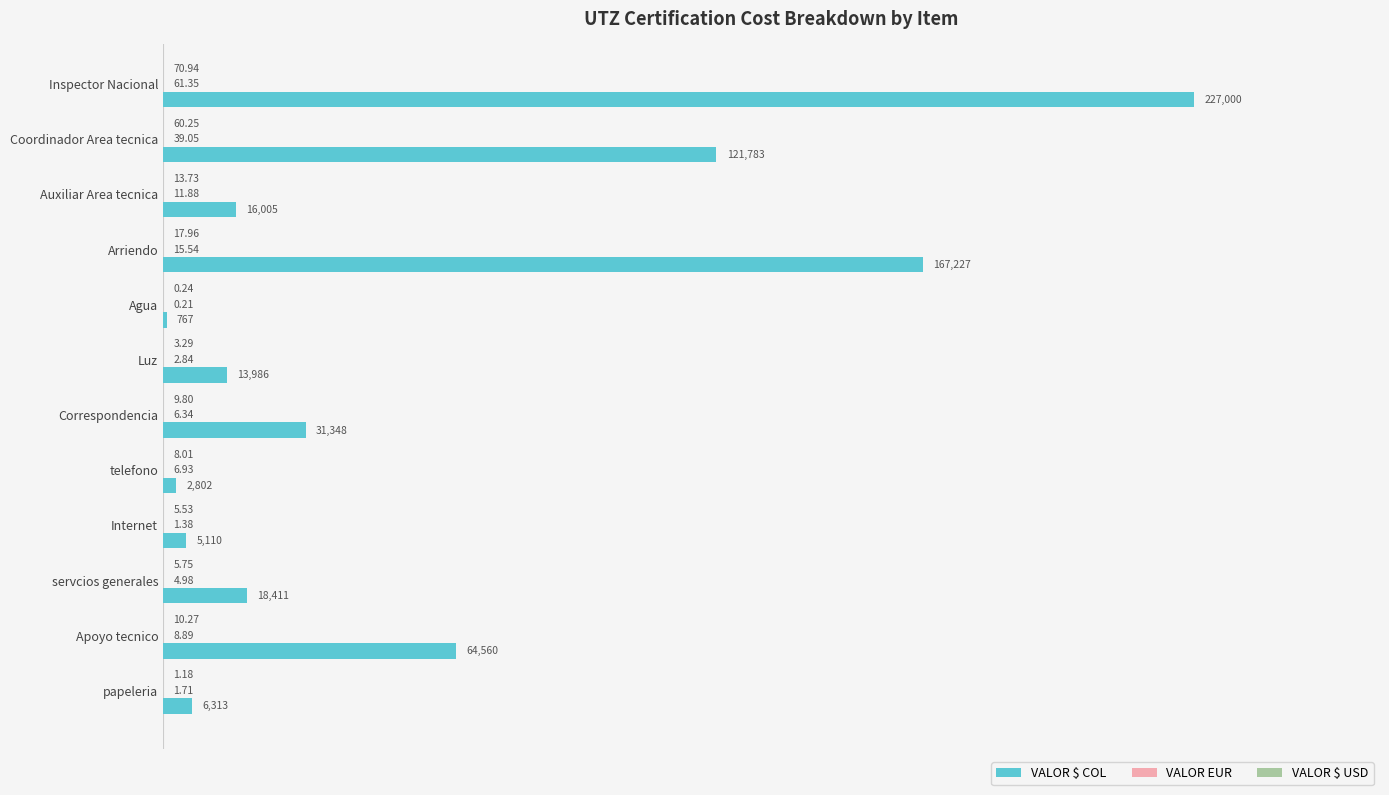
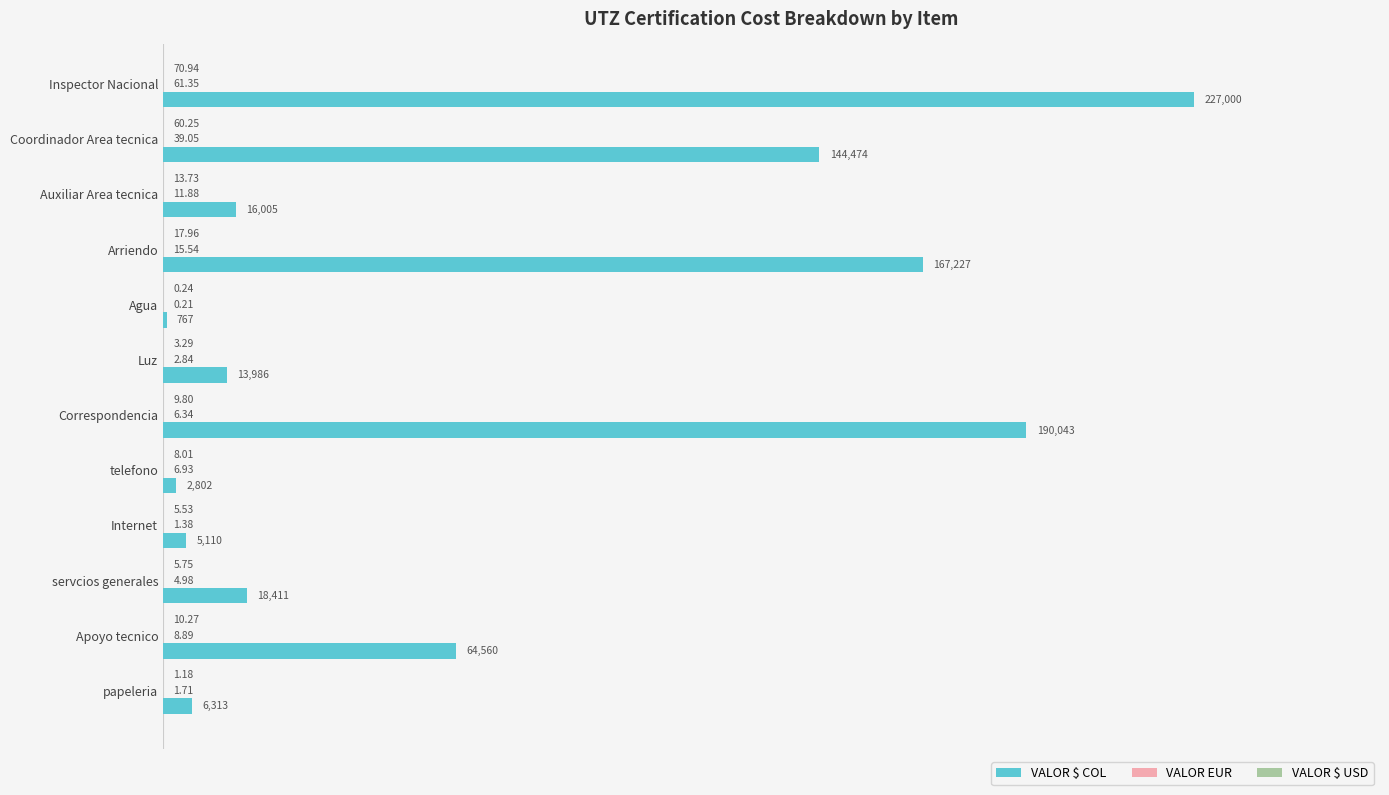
VALOR $ COL, Coordinador Area tecnica: 121,783 -> 144,474
VALOR $ COL, Correspondencia: 31,348 -> 190,043
